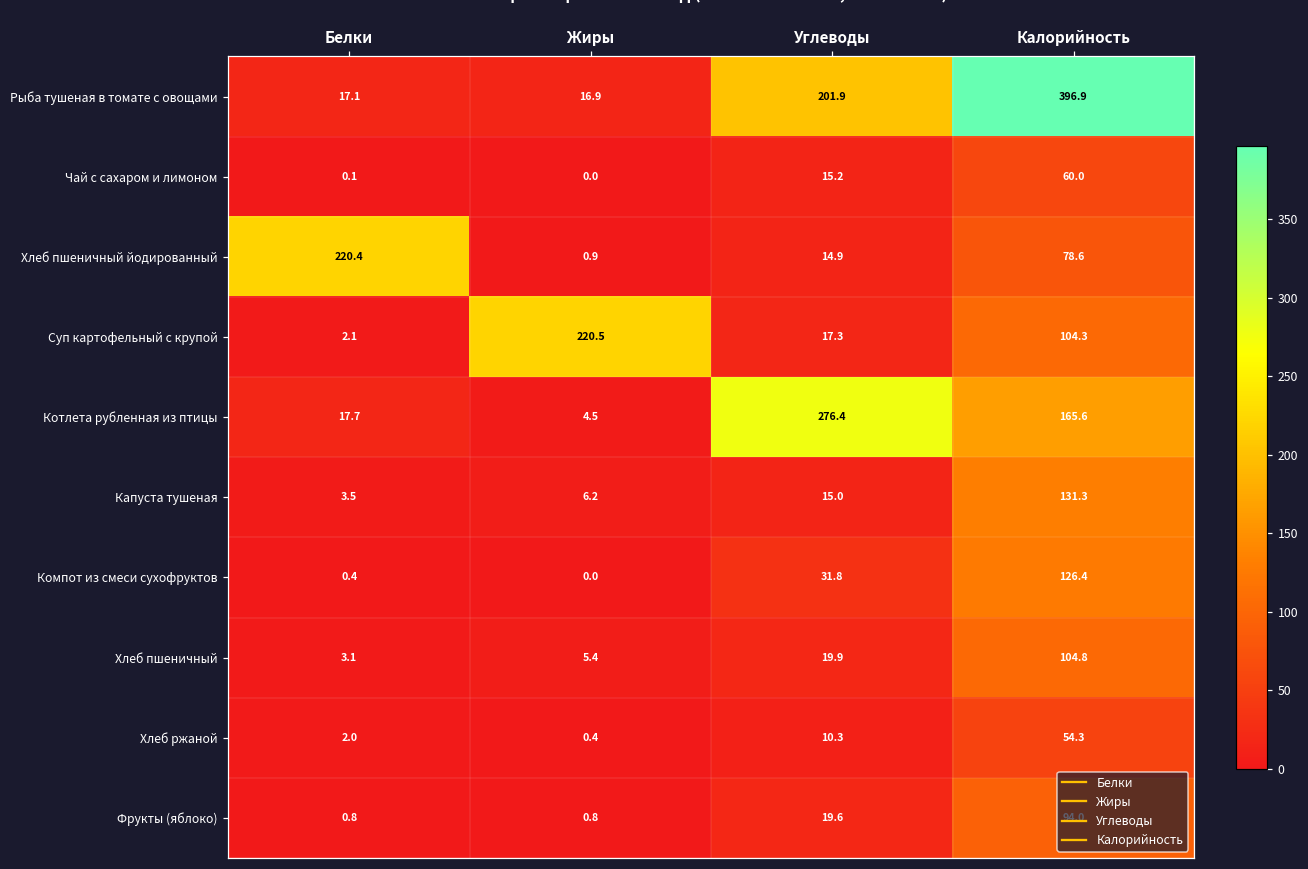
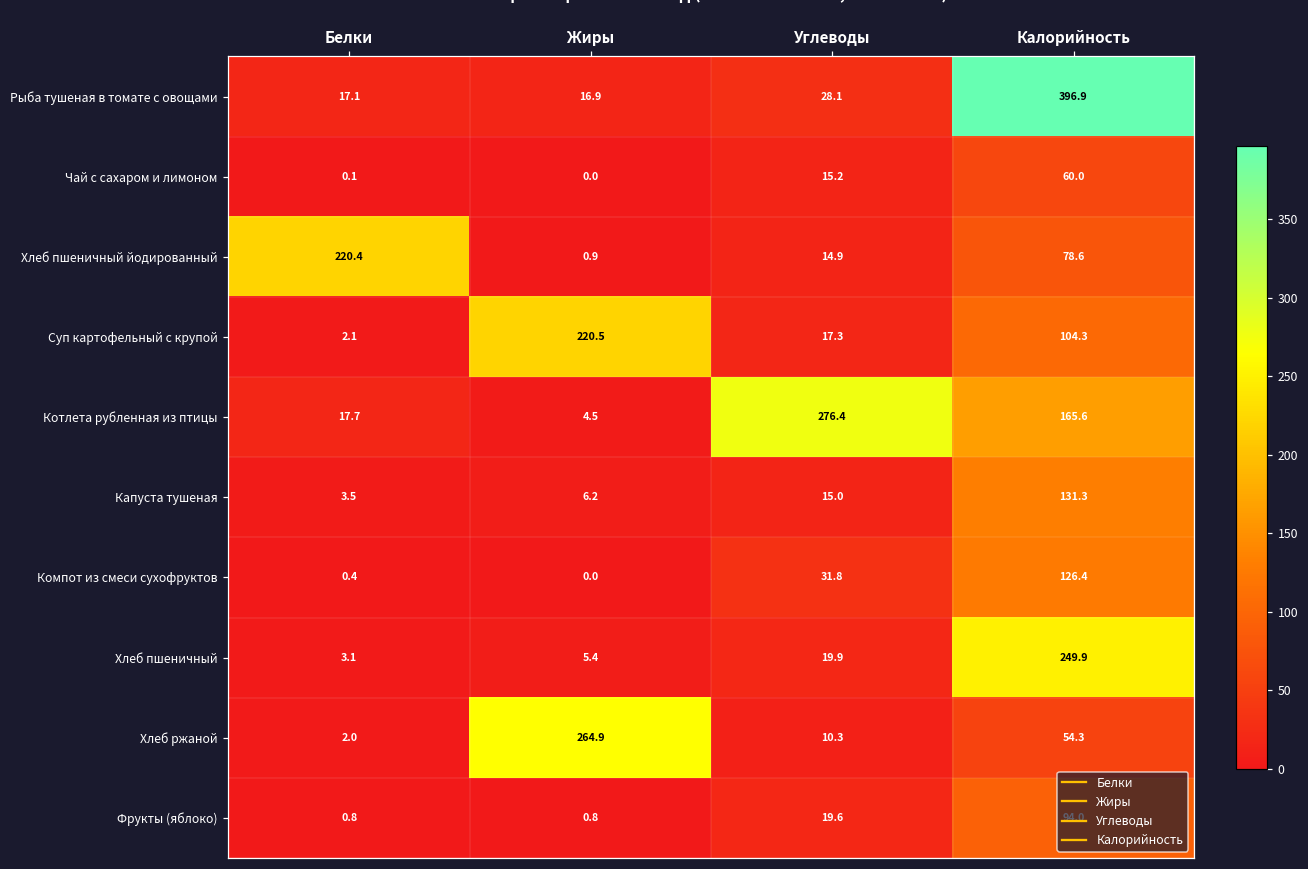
Рыба тушеная в томате с овощами, Углеводы: 201.9 -> 28.1
Хлеб пшеничный, Калорийность: 104.8 -> 249.9
Хлеб ржаной, Жиры: 0.4 -> 264.9
